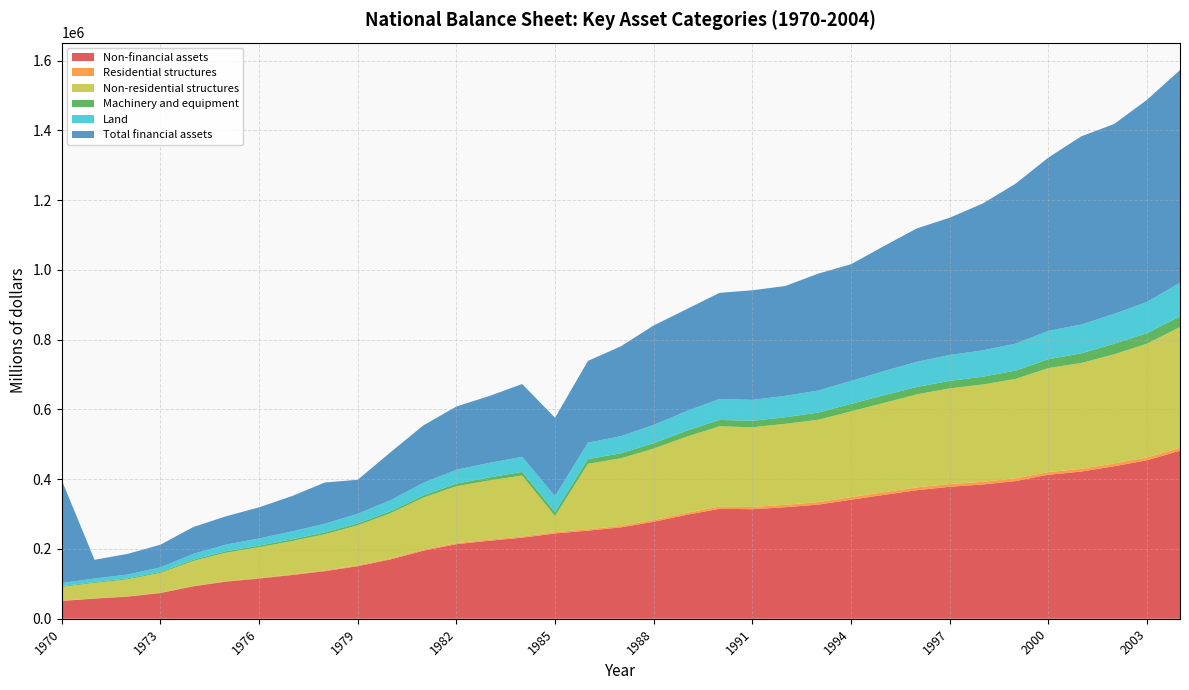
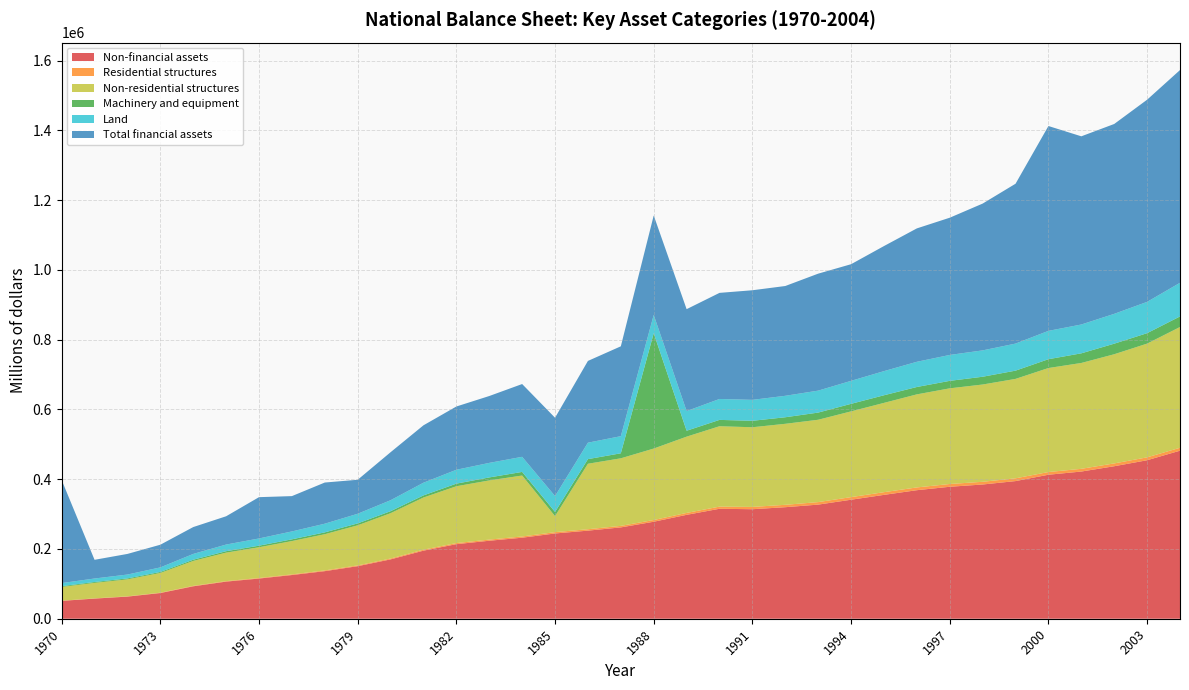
Total financial assets, 1976: 90000 -> 120000
Machinery and equipment, 1988: 20000 -> 330000
Total financial assets, 2000: 500000 -> 590000
